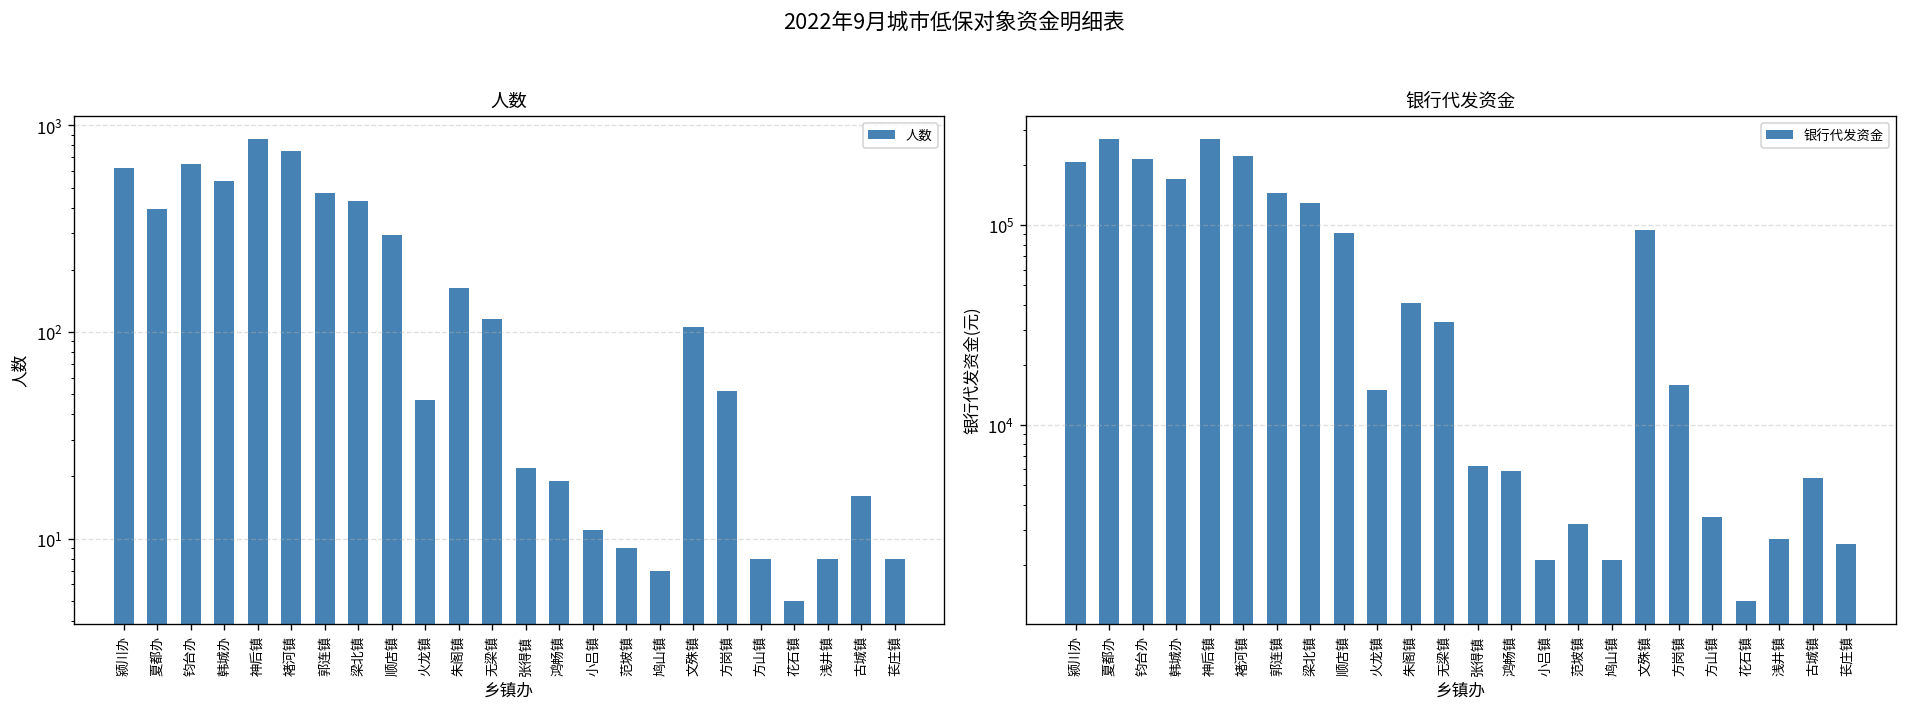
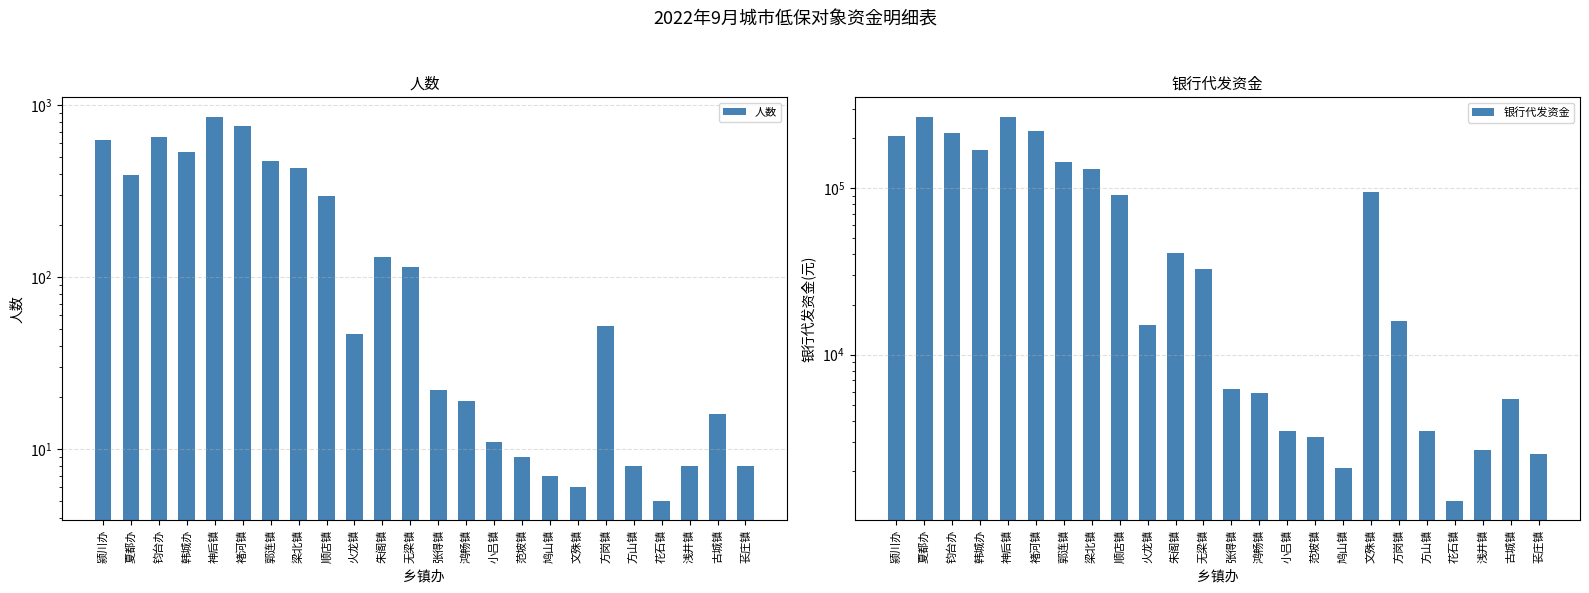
人数, 朱阁镇: 160 -> 130
人数, 文殊镇: 110 -> 6
银行代发资金, 小吕镇: 2100 -> 3500
